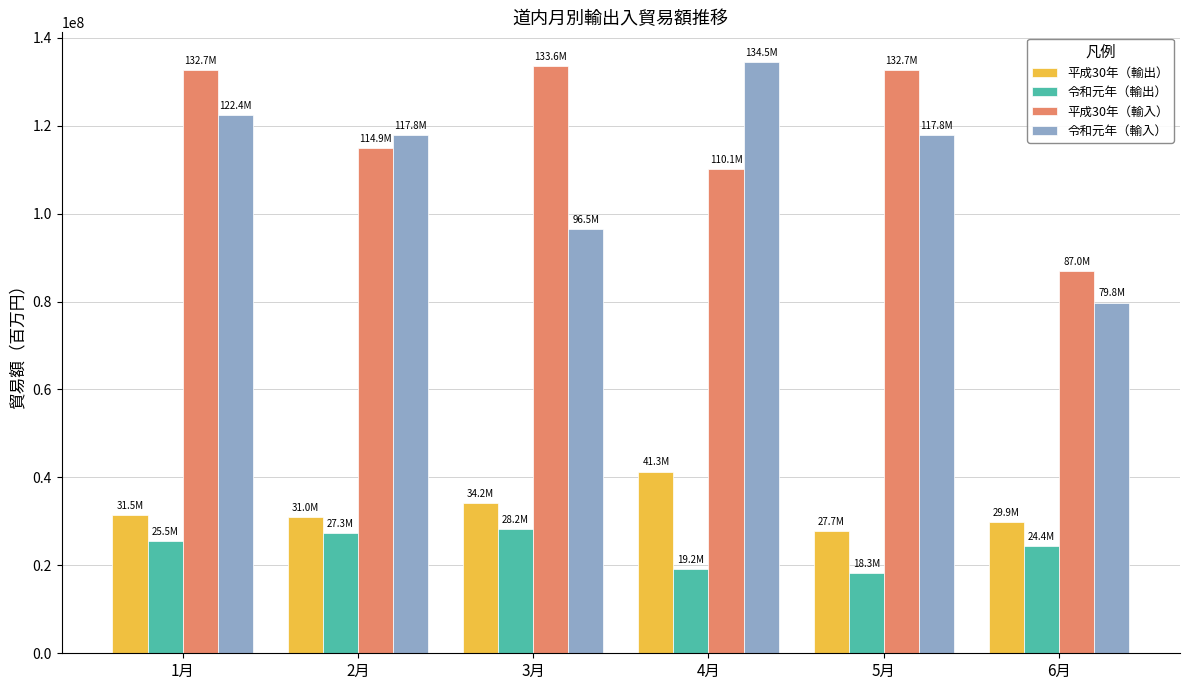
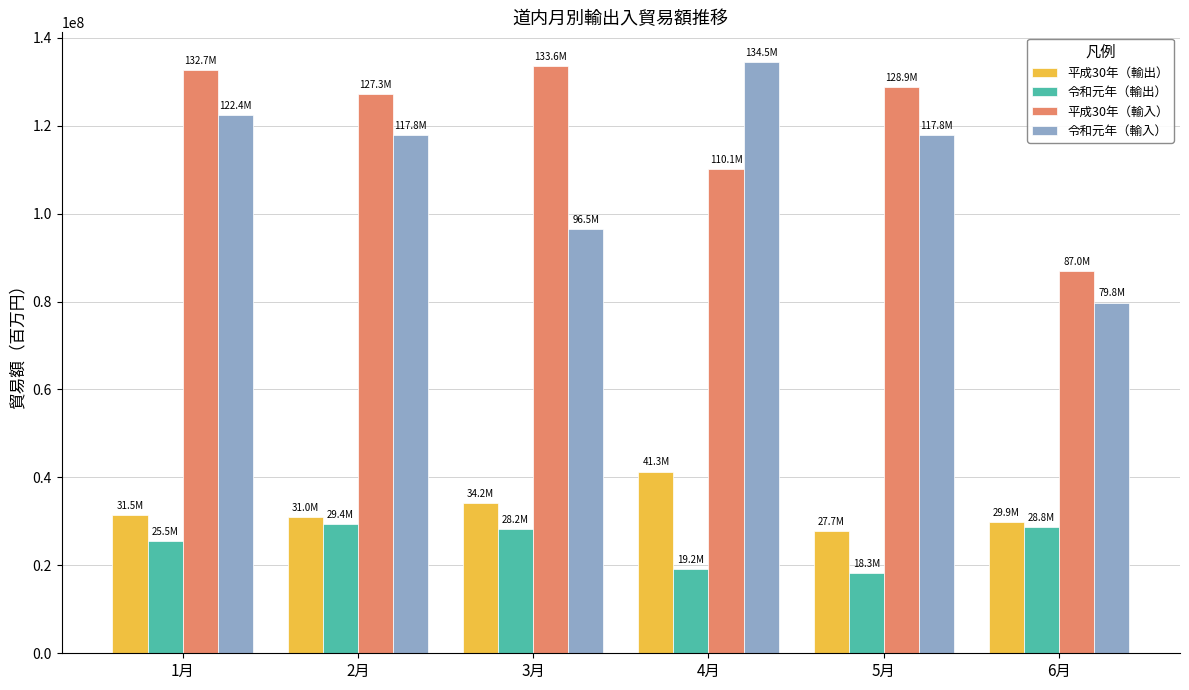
令和元年（輸出）, 2月: 27.3M -> 29.4M
平成30年（輸入）, 2月: 114.9M -> 127.3M
平成30年（輸入）, 5月: 132.7M -> 128.9M
令和元年（輸出）, 6月: 24.4M -> 28.8M
